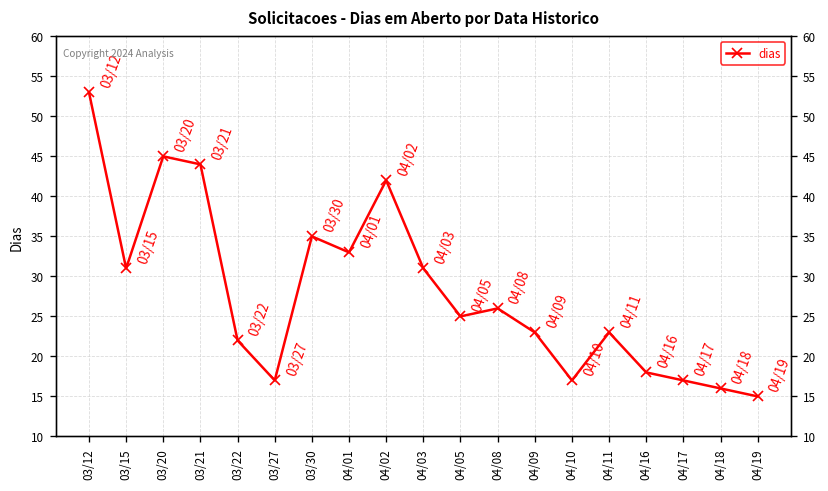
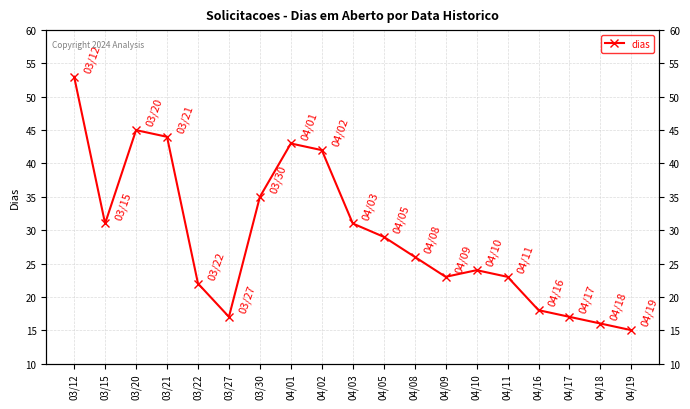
04/01: 33 -> 43
04/05: 25 -> 29
04/10: 17 -> 24
